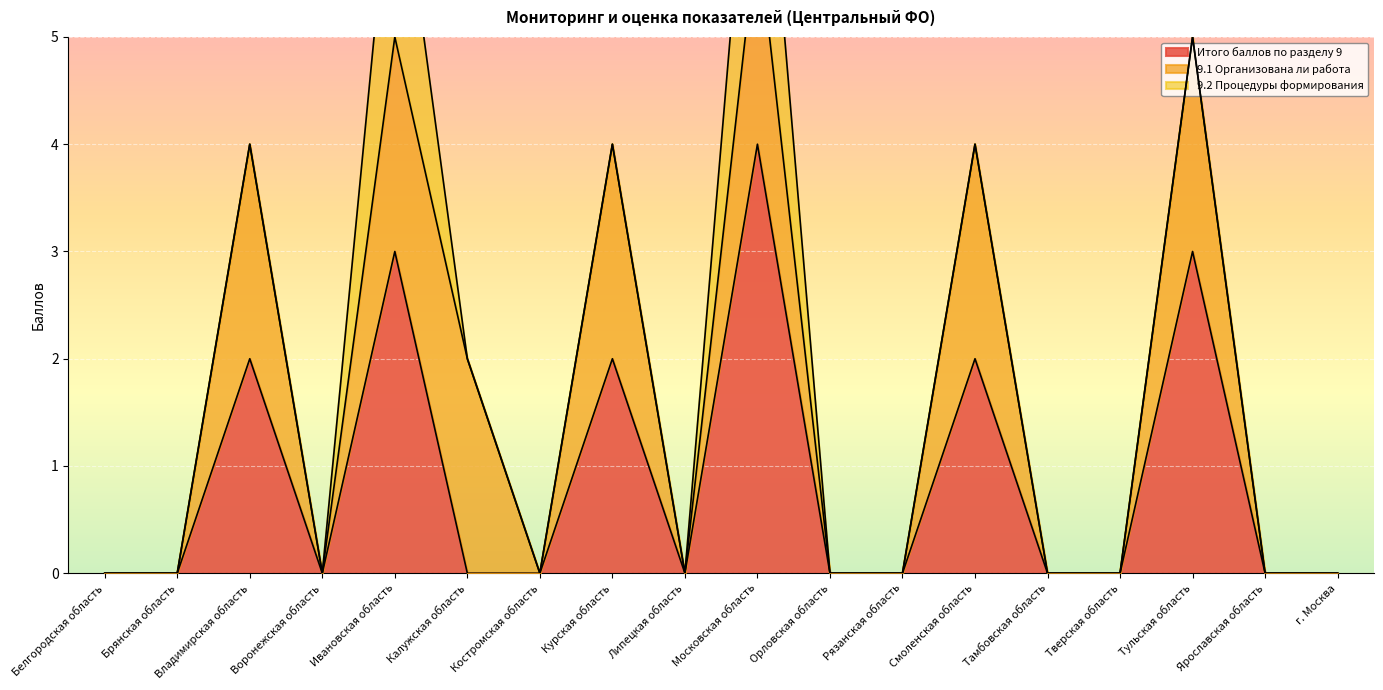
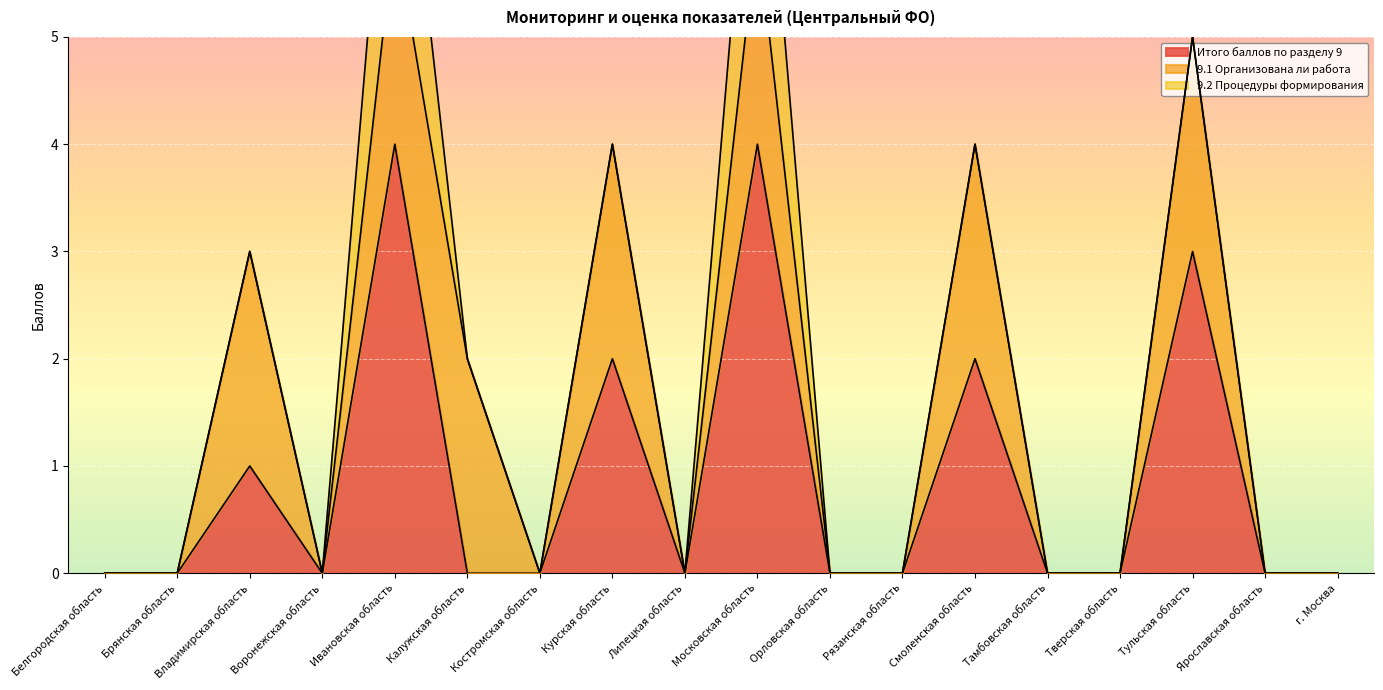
Итого баллов по разделу 9, Владимирская область: 2 -> 1
Итого баллов по разделу 9, Ивановская область: 3 -> 4
